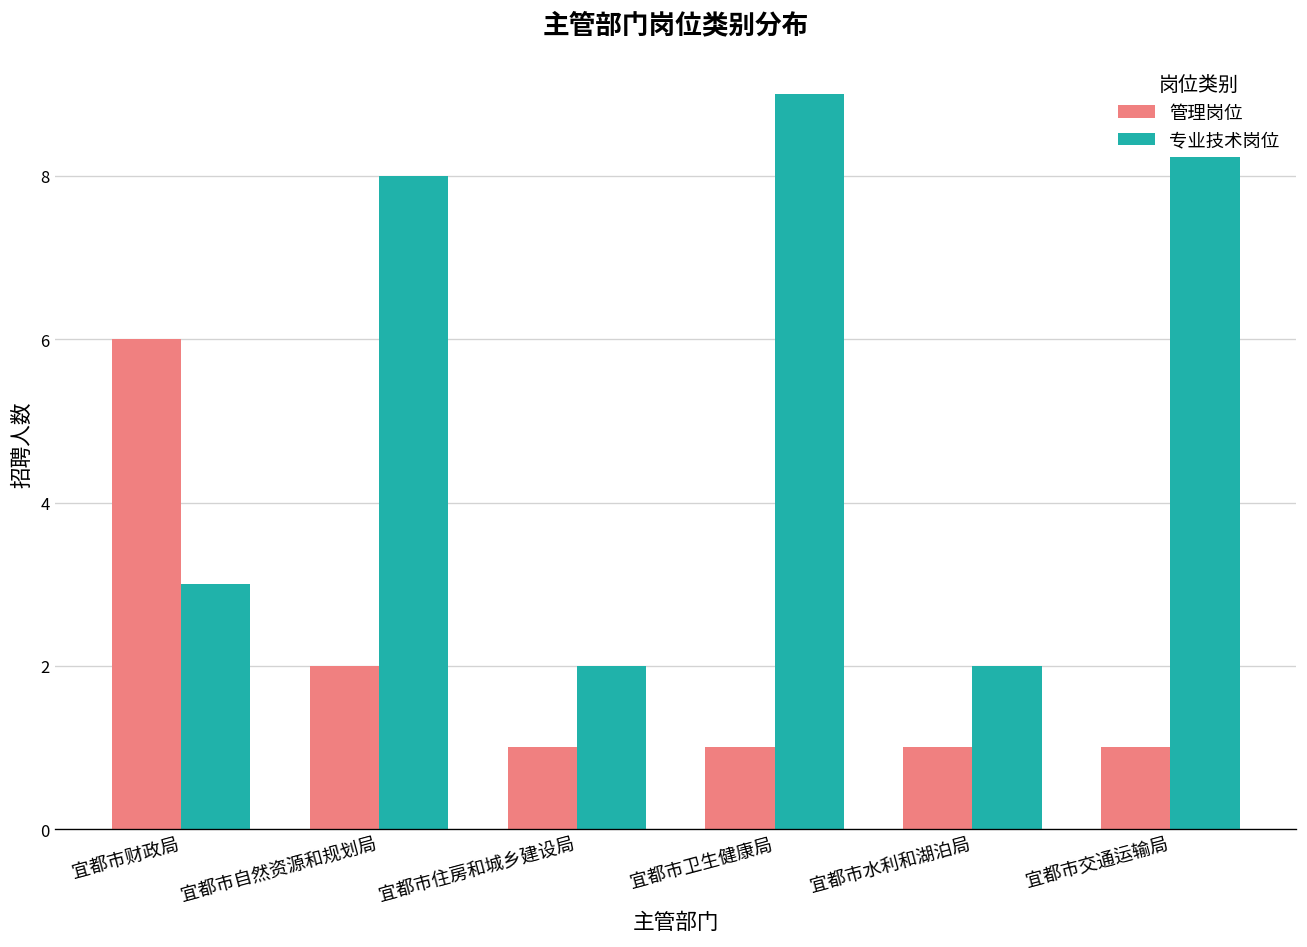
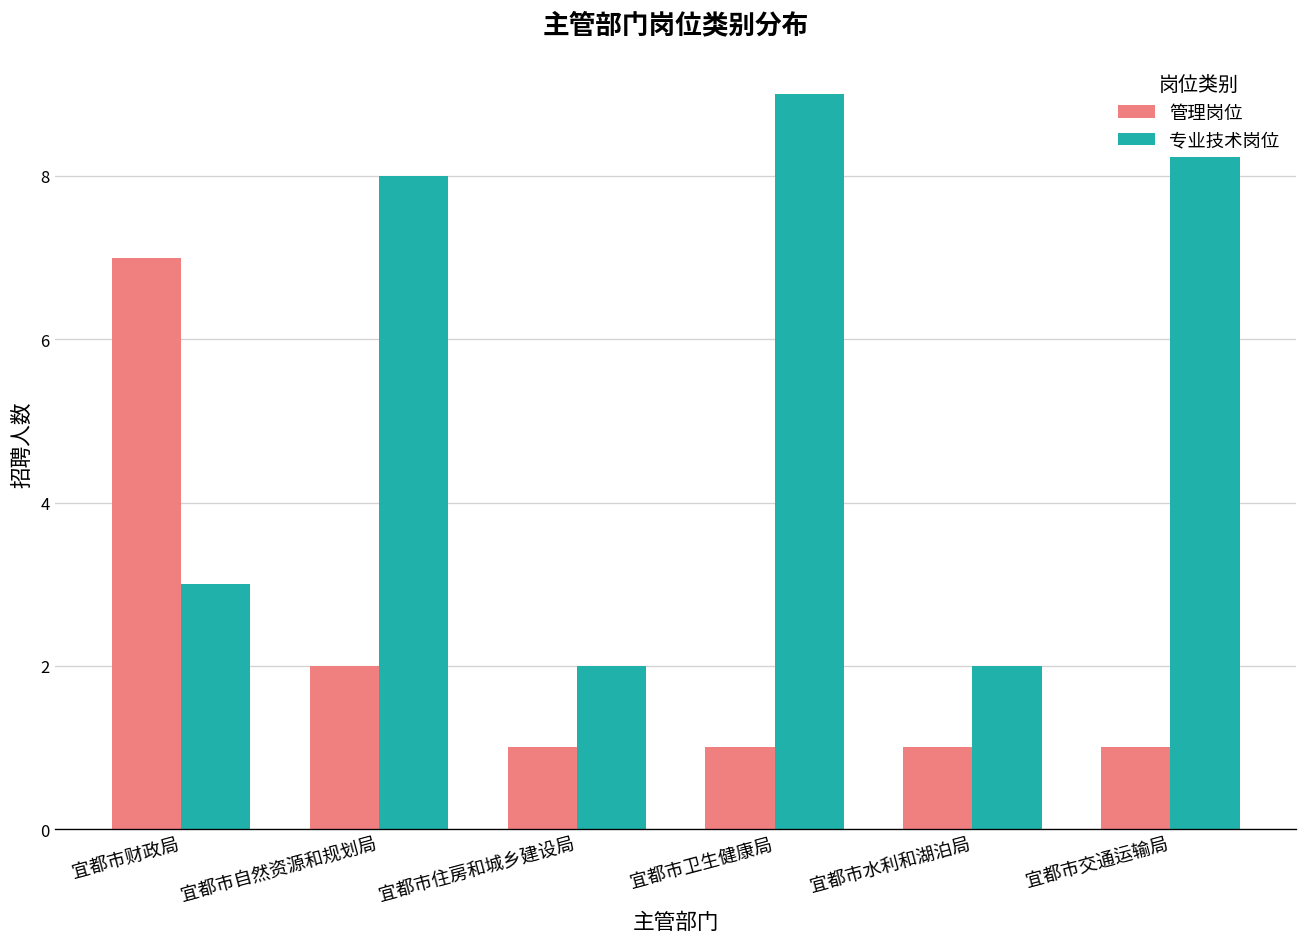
管理岗位, 宜都市财政局: 6 -> 7
